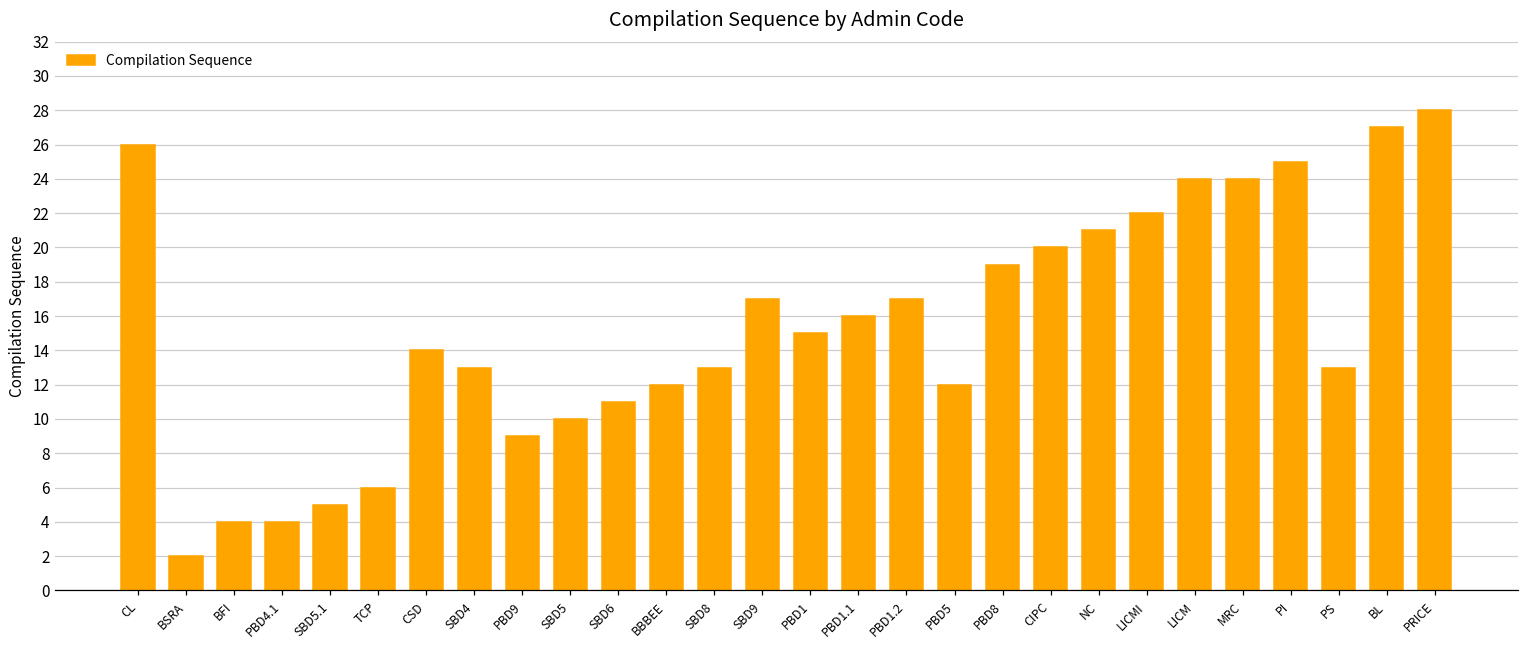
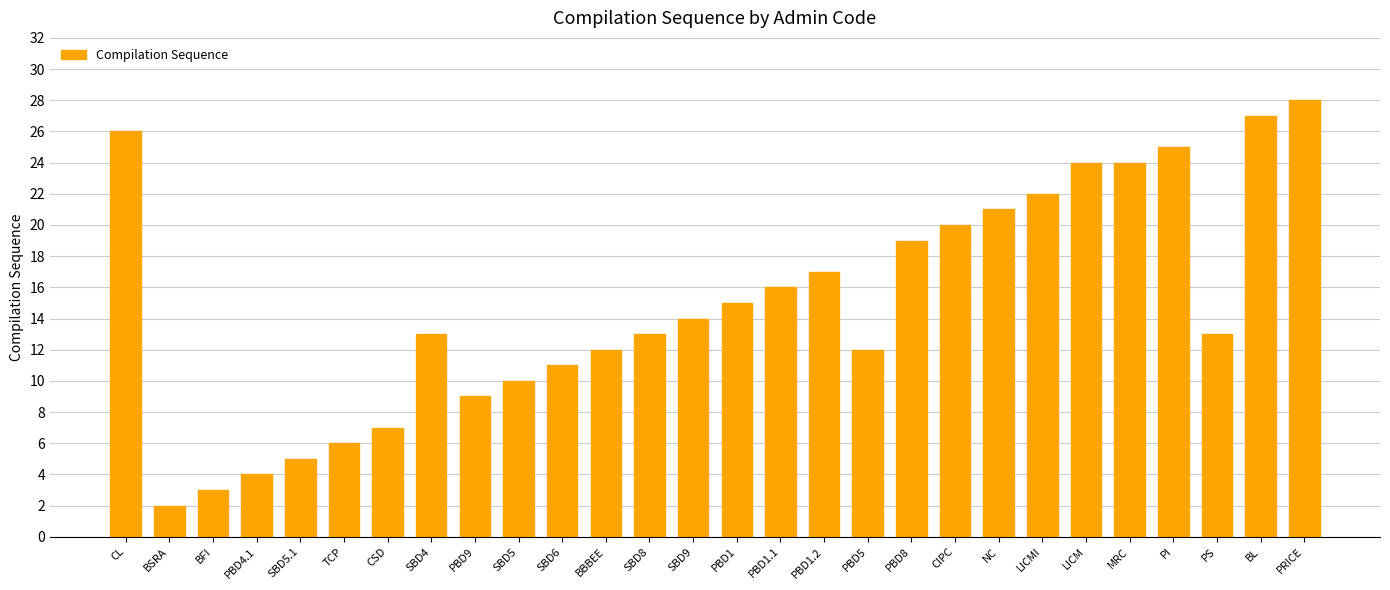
BFI: 4 -> 3
CSD: 14 -> 7
SBD9: 17 -> 14
